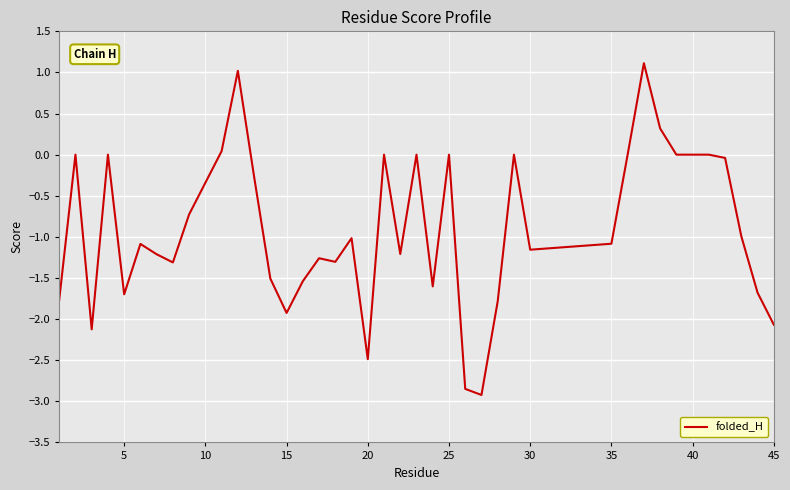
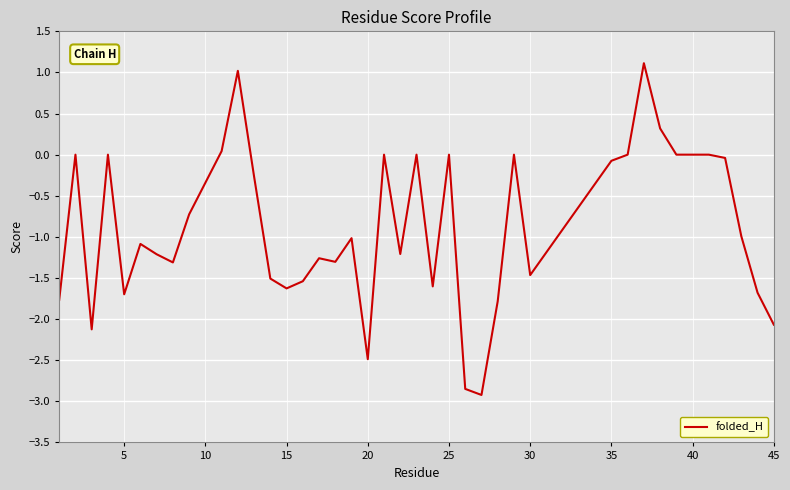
15: -1.9 -> -1.6
30: -1.2 -> -1.5
35: -1.1 -> -0.1
